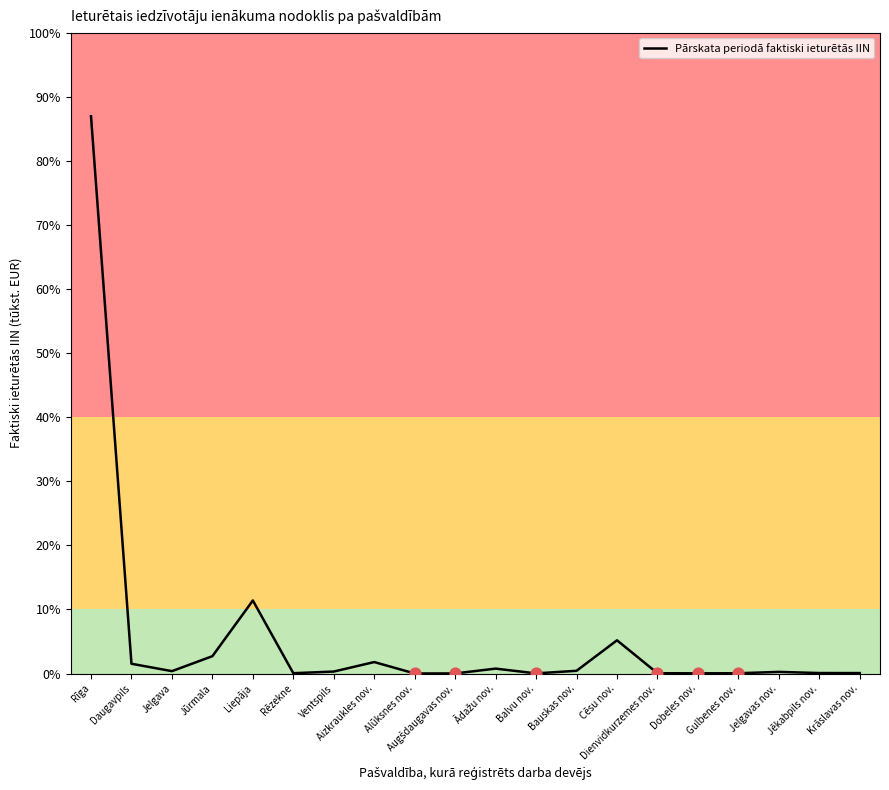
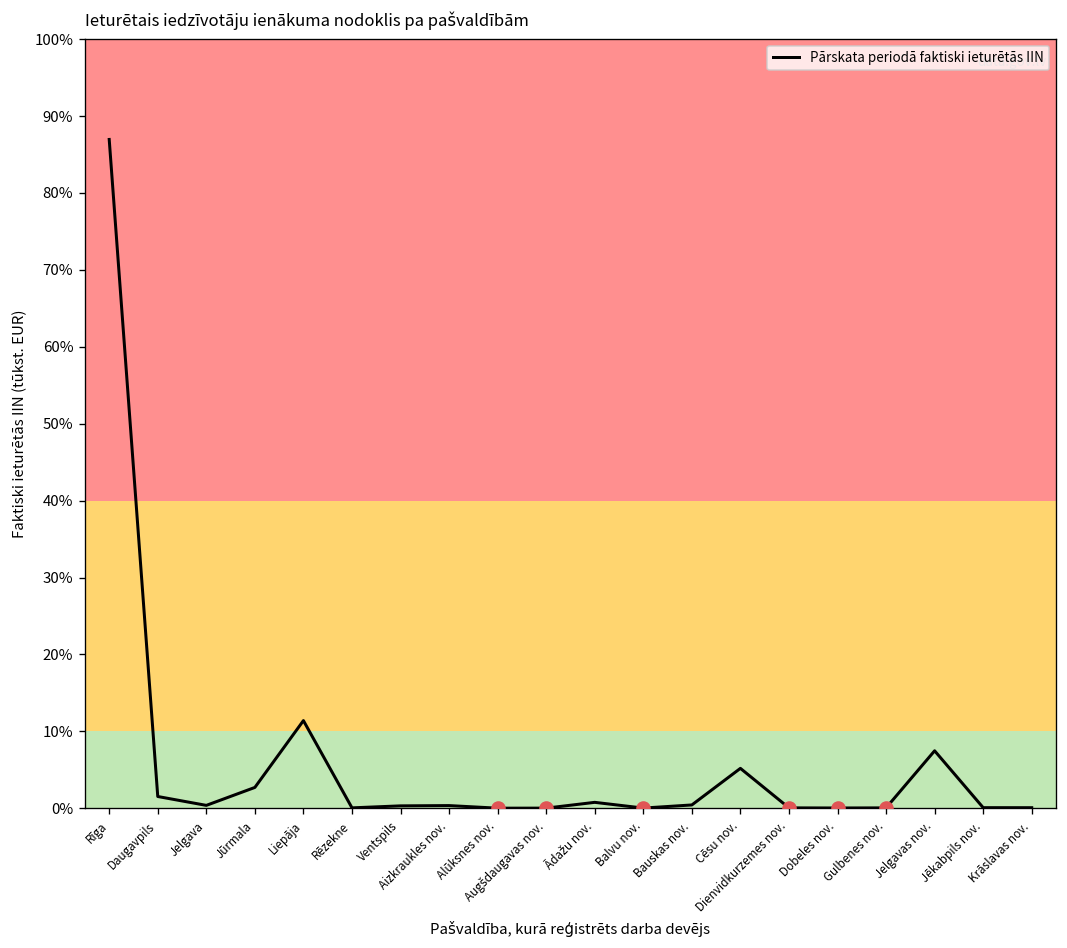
Pārskata periodā faktiski ieturētās IIN, Aizkraukles nov.: 2% -> 0%
Pārskata periodā faktiski ieturētās IIN, Jelgavas nov.: 0% -> 7%
